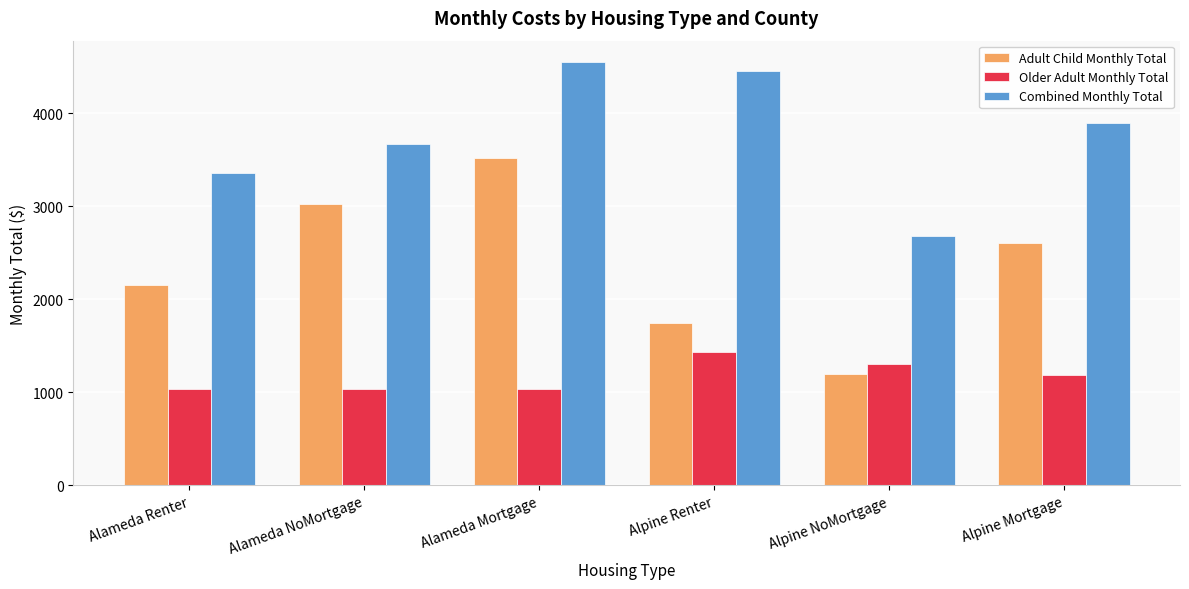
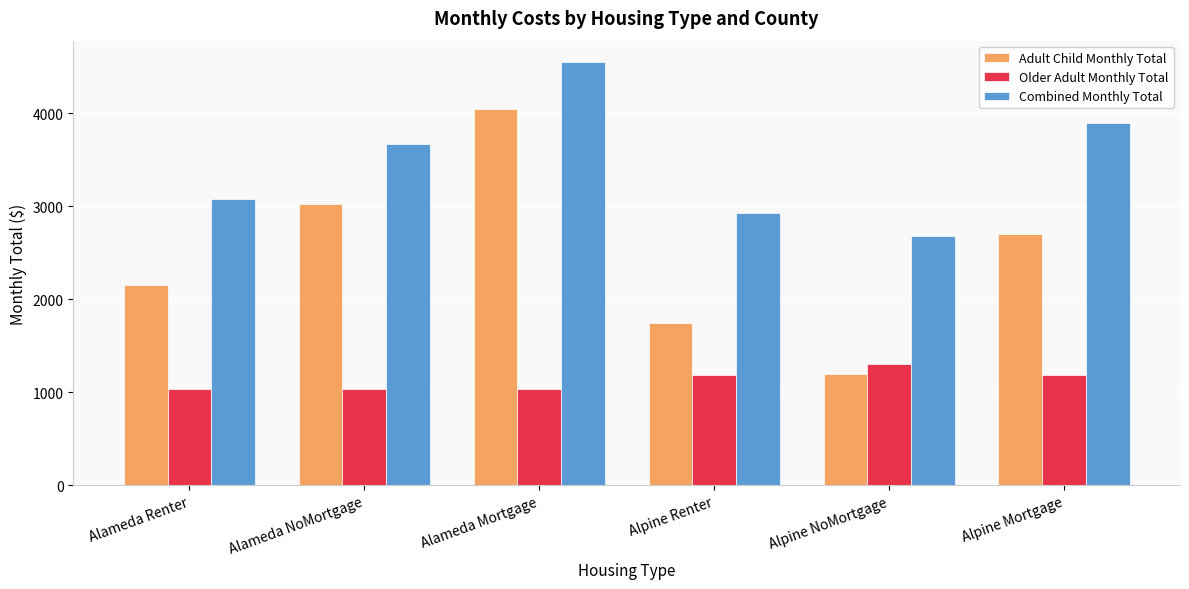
Combined Monthly Total, Alameda Renter: 3400 -> 3100
Adult Child Monthly Total, Alameda Mortgage: 3500 -> 4000
Older Adult Monthly Total, Alpine Renter: 1400 -> 1200
Combined Monthly Total, Alpine Renter: 4500 -> 2900
Adult Child Monthly Total, Alpine Mortgage: 2600 -> 2700
